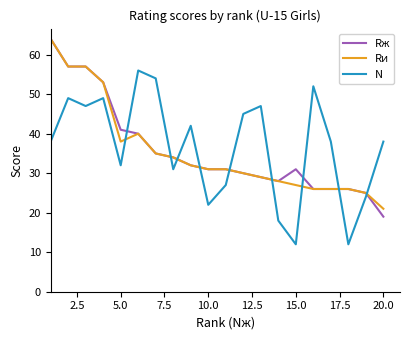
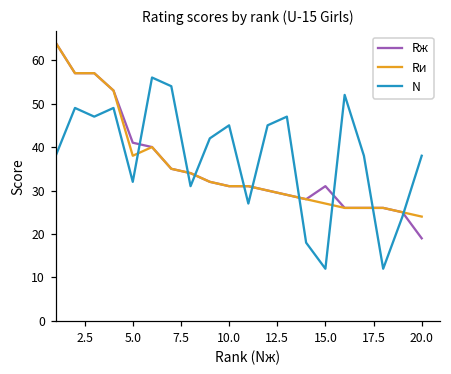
N, 10.0: 22 -> 45
Rи, 20.0: 21 -> 24
